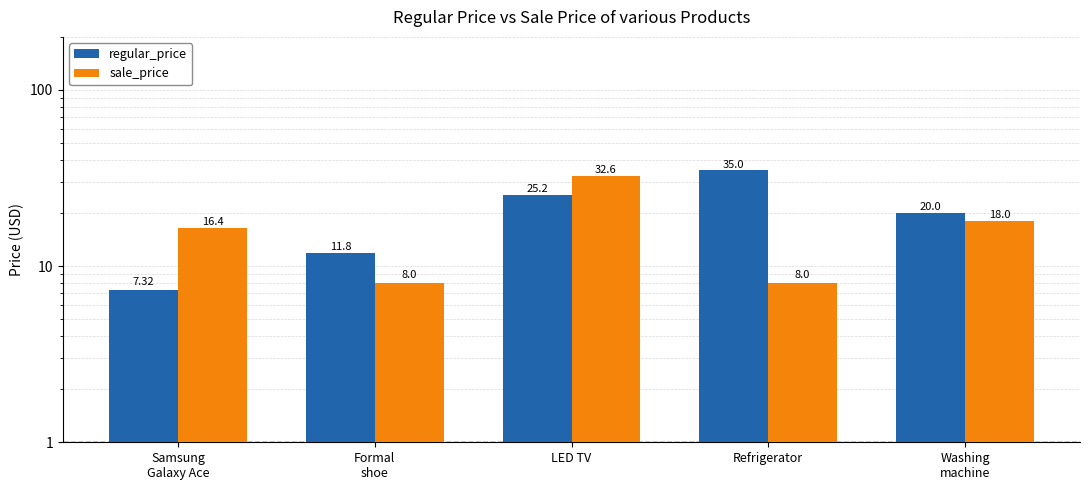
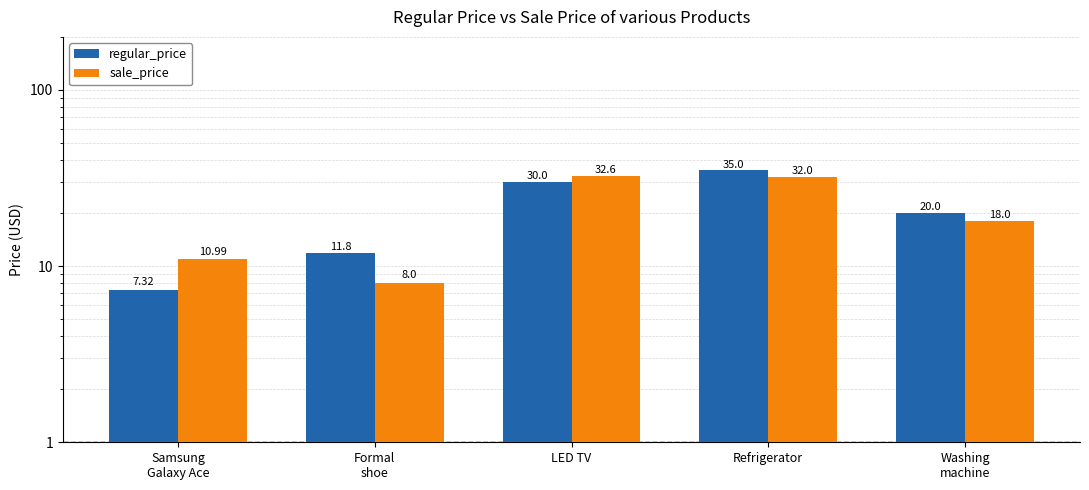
sale_price, Samsung Galaxy Ace: 16.4 -> 10.99
regular_price, LED TV: 25.2 -> 30.0
sale_price, Refrigerator: 8.0 -> 32.0
